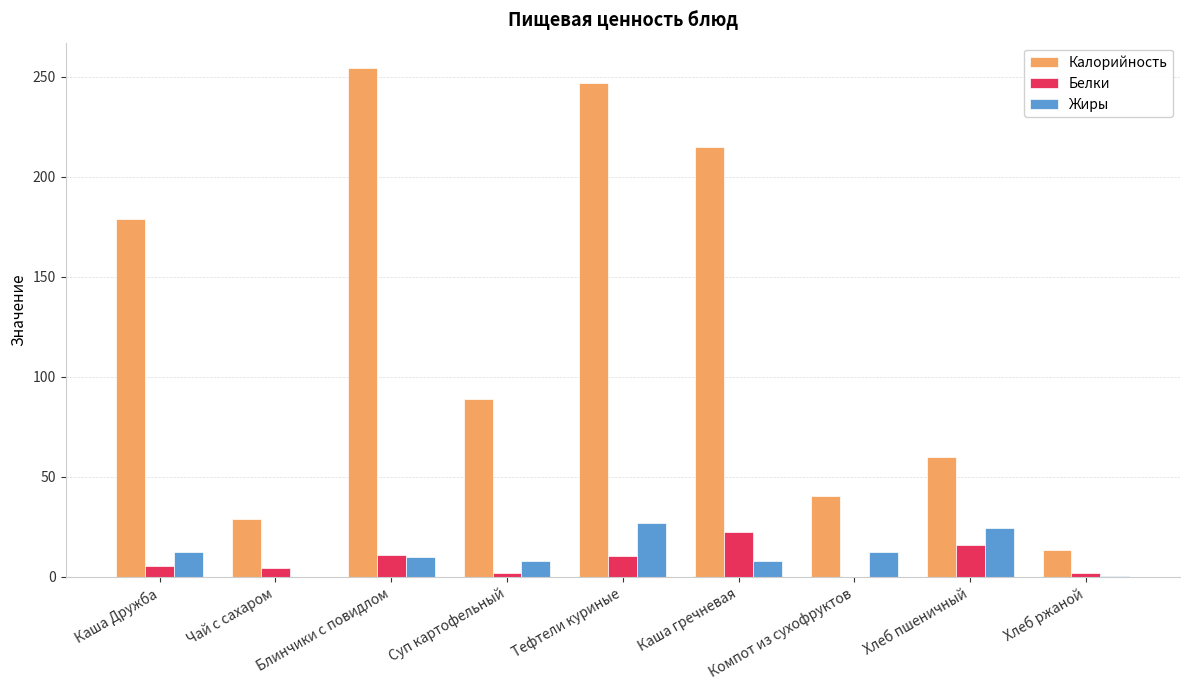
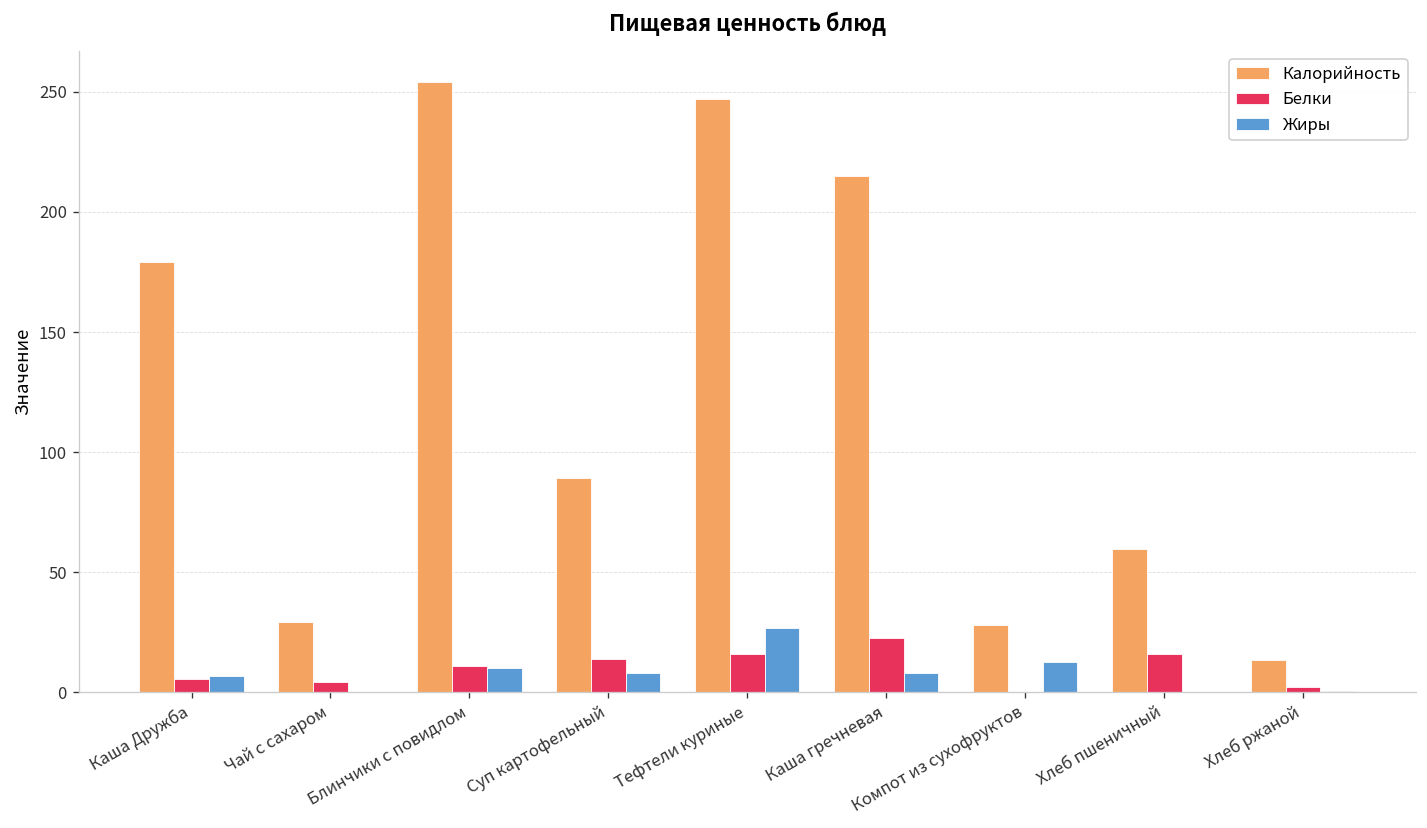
Жиры, Каша Дружба: 12 -> 7
Белки, Суп картофельный: 2 -> 14
Белки, Тефтели куриные: 10 -> 16
Калорийность, Компот из сухофруктов: 40 -> 28
Жиры, Хлеб пшеничный: 24 -> 0
